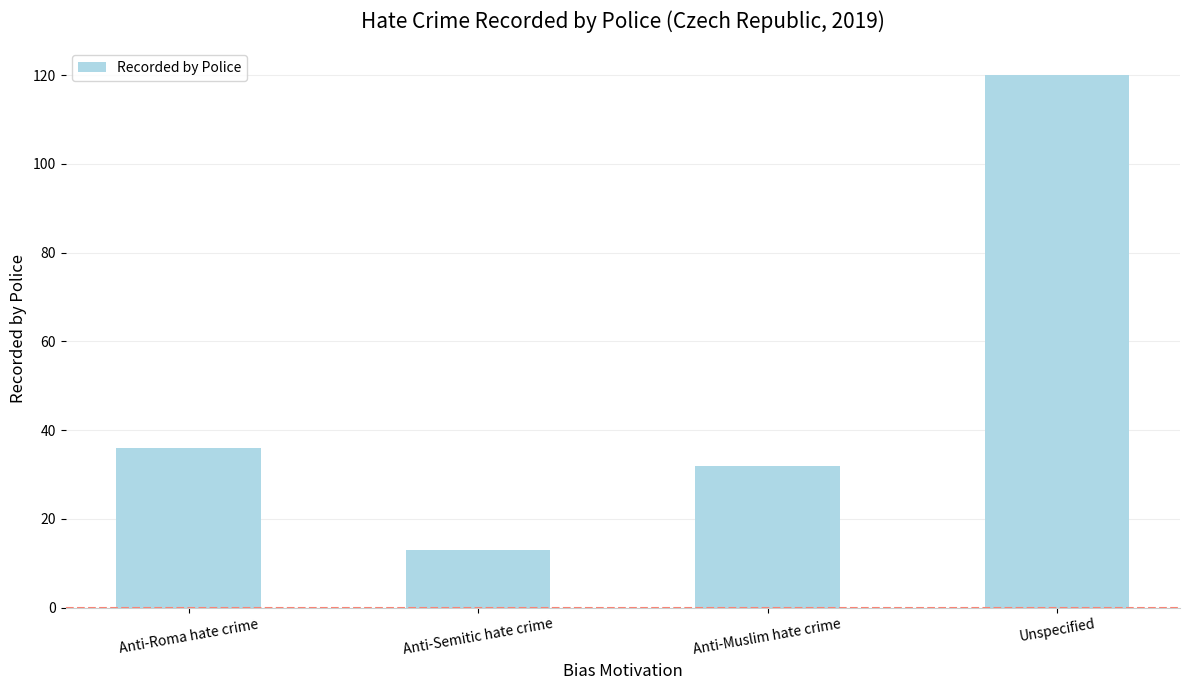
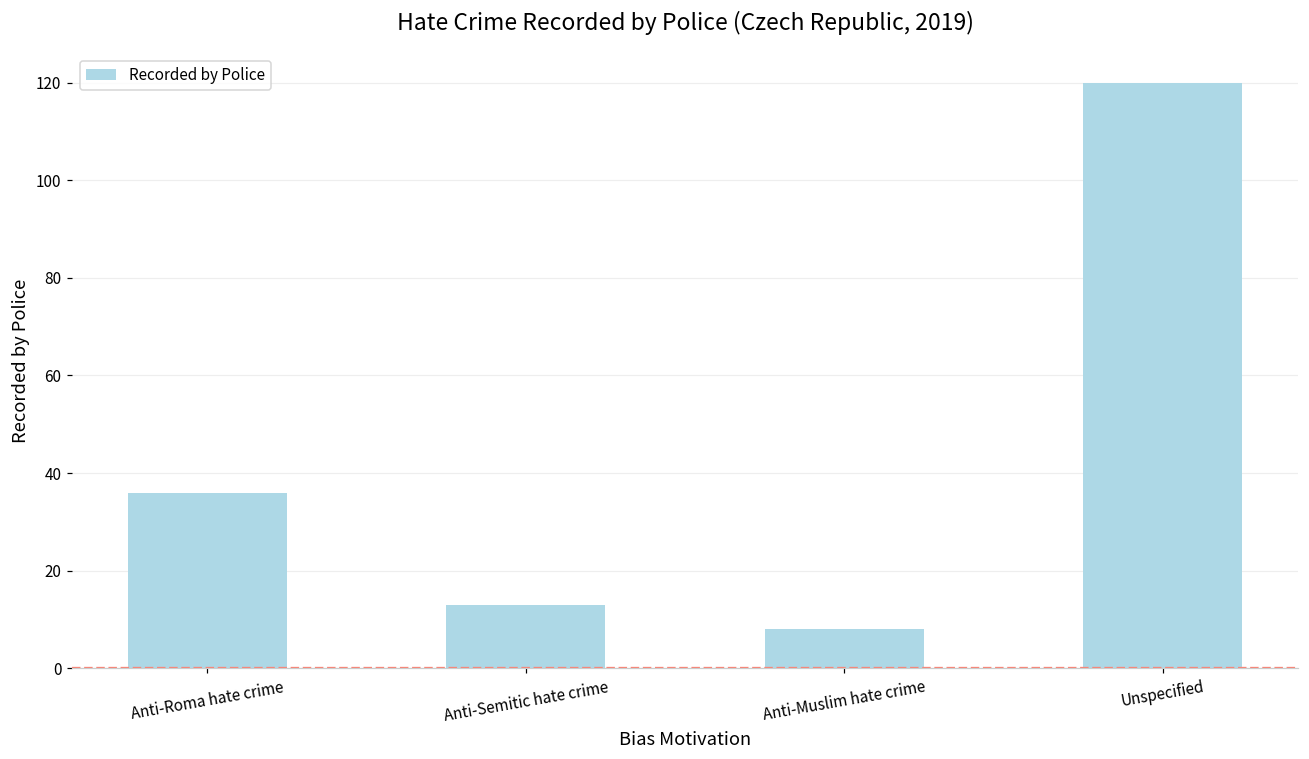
Anti-Muslim hate crime: 32 -> 8
